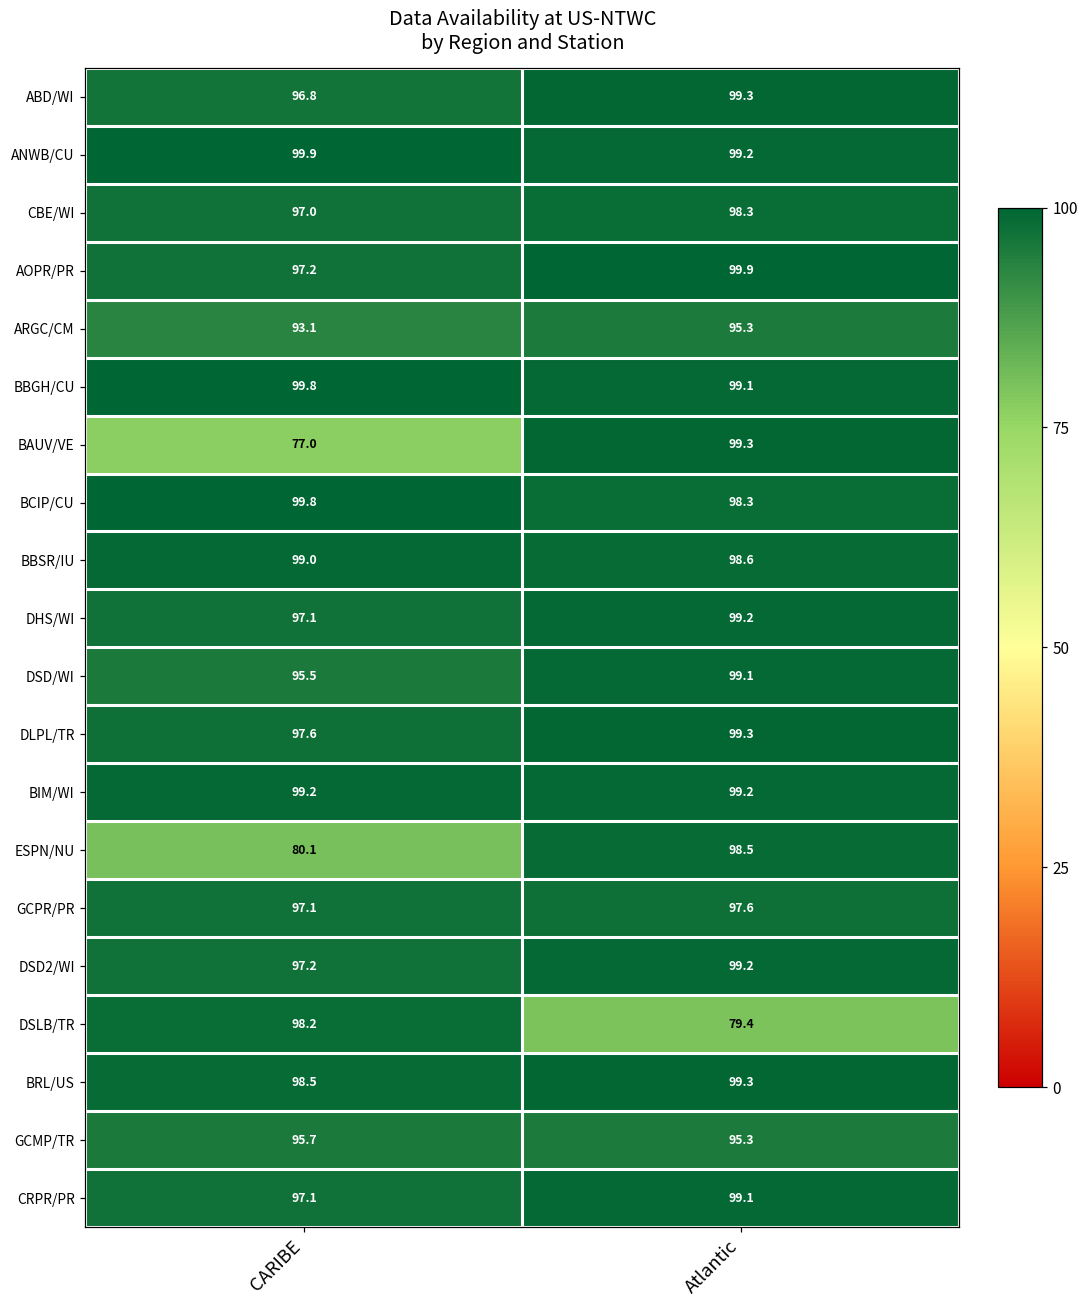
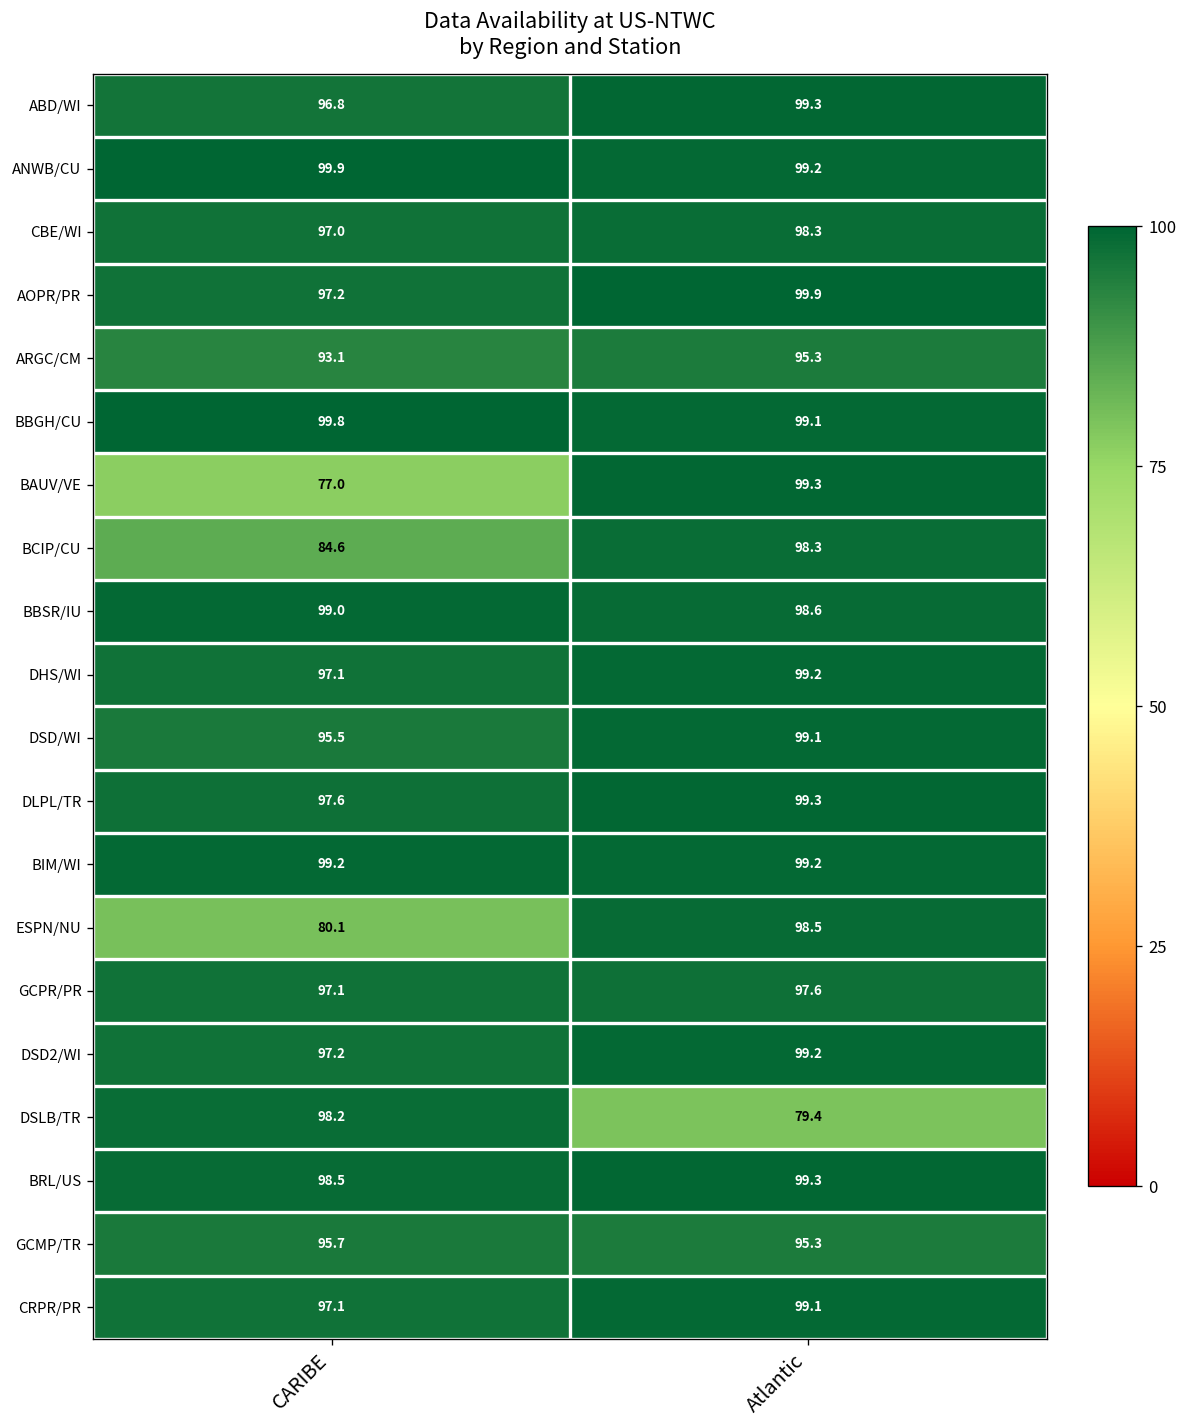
BCIP/CU, CARIBE: 99.8 -> 84.6
